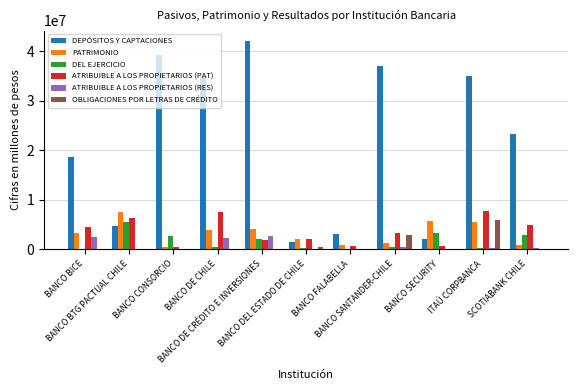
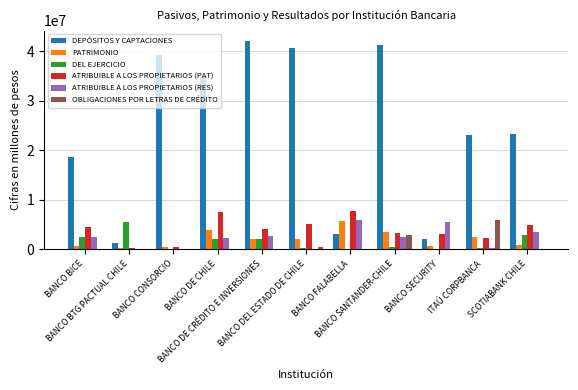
PATRIMONIO, BANCO BICE: 3000000 -> 1000000
DEL EJERCICIO, BANCO BICE: 0 -> 2000000
DEPÓSITOS Y CAPTACIONES, BANCO BTG PACTUAL CHILE: 5000000 -> 1000000
PATRIMONIO, BANCO BTG PACTUAL CHILE: 8000000 -> 0
ATRIBUIBLE A LOS PROPIETARIOS (PAT), BANCO BTG PACTUAL CHILE: 6000000 -> 0
DEL EJERCICIO, BANCO CONSORCIO: 3000000 -> 0
DEL EJERCICIO, BANCO DE CHILE: 0 -> 2000000
PATRIMONIO, BANCO DE CRÉDITO E INVERSIONES: 4000000 -> 2000000
ATRIBUIBLE A LOS PROPIETARIOS (PAT), BANCO DE CRÉDITO E INVERSIONES: 2000000 -> 4000000
DEPÓSITOS Y CAPTACIONES, BANCO DEL ESTADO DE CHILE: 1000000 -> 41000000
ATRIBUIBLE A LOS PROPIETARIOS (PAT), BANCO DEL ESTADO DE CHILE: 2000000 -> 5000000
PATRIMONIO, BANCO FALABELLA: 1000000 -> 6000000
ATRIBUIBLE A LOS PROPIETARIOS (PAT), BANCO FALABELLA: 1000000 -> 8000000
ATRIBUIBLE A LOS PROPIETARIOS (RES), BANCO FALABELLA: 0 -> 6000000
DEPÓSITOS Y CAPTACIONES, BANCO SANTANDER-CHILE: 37000000 -> 41000000
PATRIMONIO, BANCO SANTANDER-CHILE: 1000000 -> 3000000
ATRIBUIBLE A LOS PROPIETARIOS (RES), BANCO SANTANDER-CHILE: 0 -> 2000000
PATRIMONIO, BANCO SECURITY: 6000000 -> 1000000
DEL EJERCICIO, BANCO SECURITY: 3000000 -> 0
ATRIBUIBLE A LOS PROPIETARIOS (PAT), BANCO SECURITY: 1000000 -> 3000000
ATRIBUIBLE A LOS PROPIETARIOS (RES), BANCO SECURITY: 0 -> 5000000
DEPÓSITOS Y CAPTACIONES, ITAÚ CORPBANCA: 35000000 -> 23000000
PATRIMONIO, ITAÚ CORPBANCA: 6000000 -> 2000000
ATRIBUIBLE A LOS PROPIETARIOS (PAT), ITAÚ CORPBANCA: 8000000 -> 2000000
ATRIBUIBLE A LOS PROPIETARIOS (RES), SCOTIABANK CHILE: 0 -> 3000000
